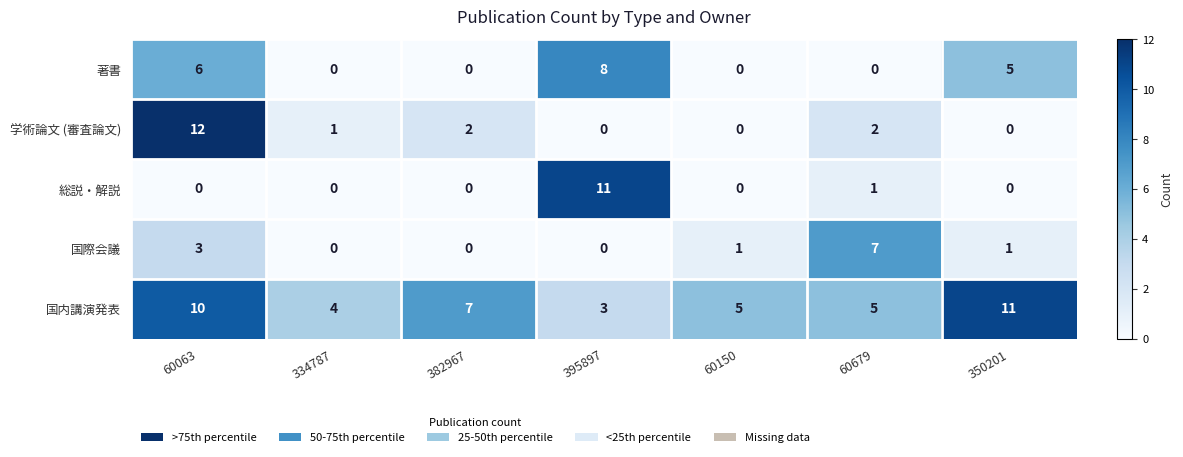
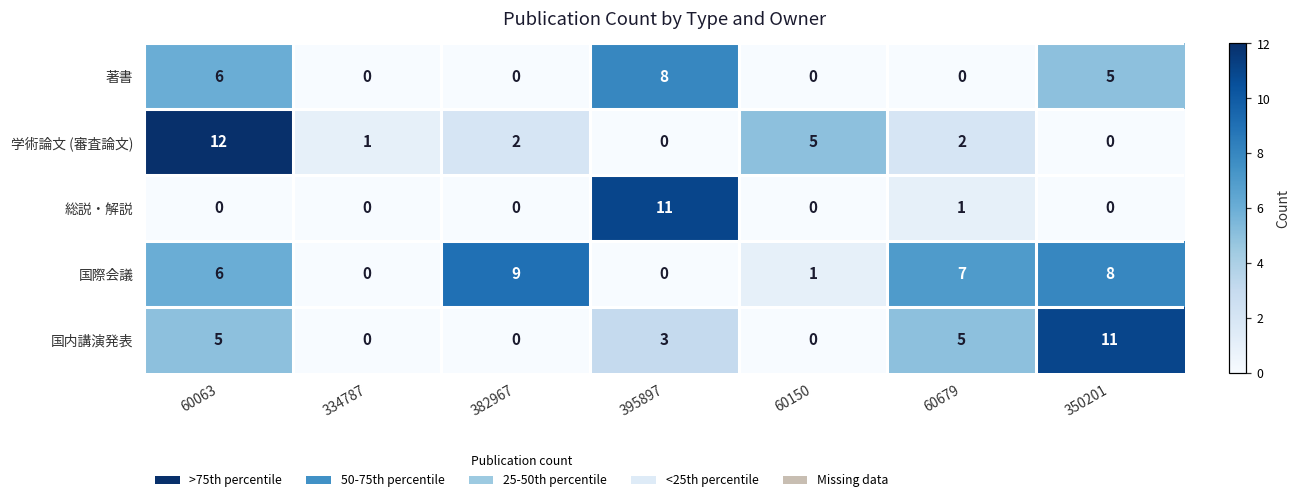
学術論文 (審査論文), 60150: 0 -> 5
国際会議, 60063: 3 -> 6
国際会議, 382967: 0 -> 9
国際会議, 350201: 1 -> 8
国内講演発表, 60063: 10 -> 5
国内講演発表, 334787: 4 -> 0
国内講演発表, 382967: 7 -> 0
国内講演発表, 60150: 5 -> 0
